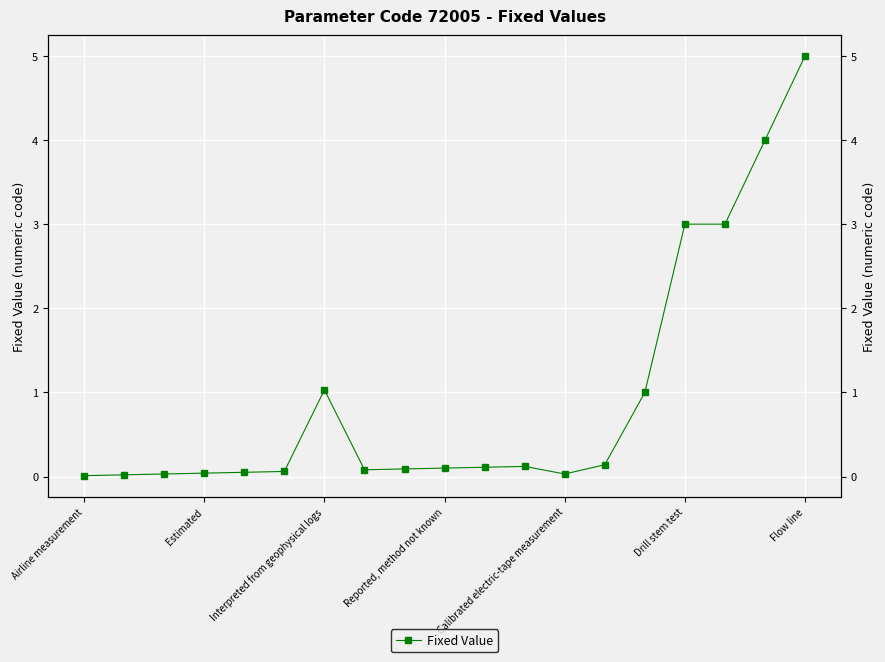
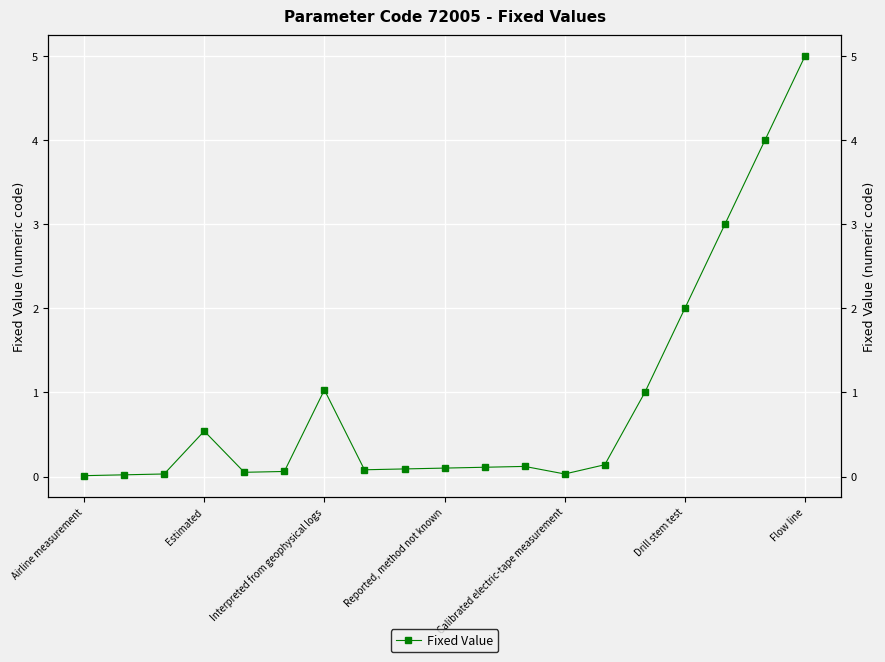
Estimated: 0.0 -> 0.5
Drill stem test: 3 -> 2
